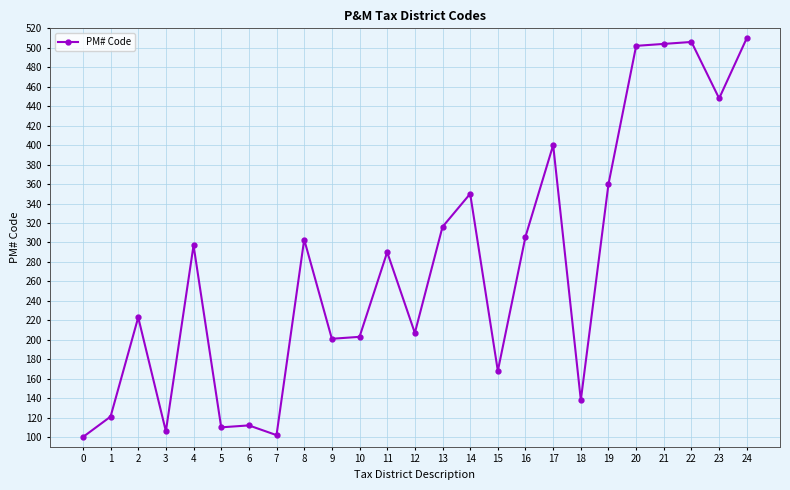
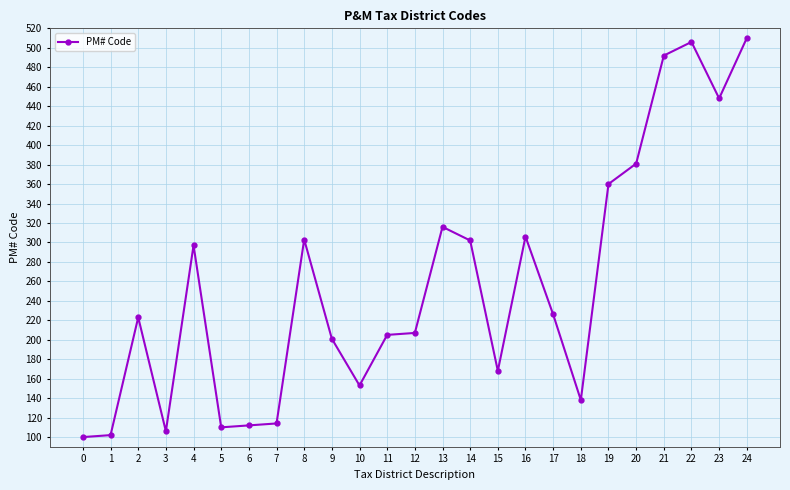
1: 120 -> 100
7: 100 -> 110
10: 200 -> 150
11: 290 -> 210
14: 350 -> 300
17: 400 -> 230
20: 500 -> 380
21: 500 -> 490
